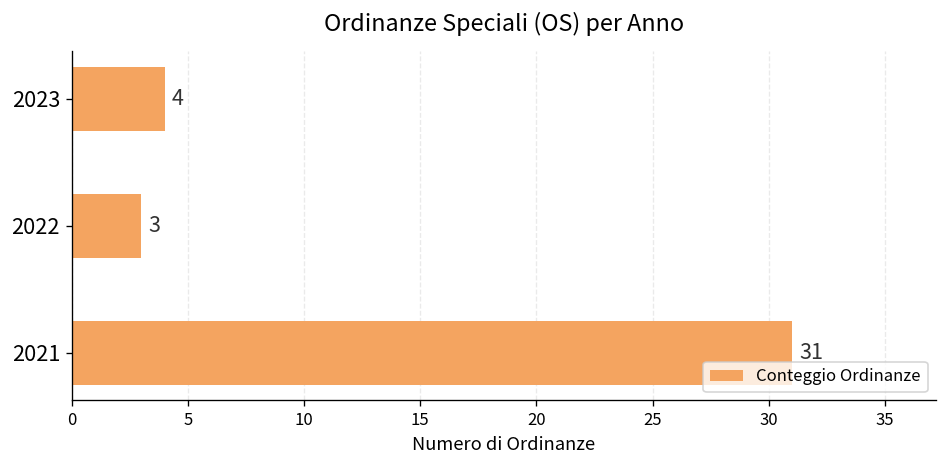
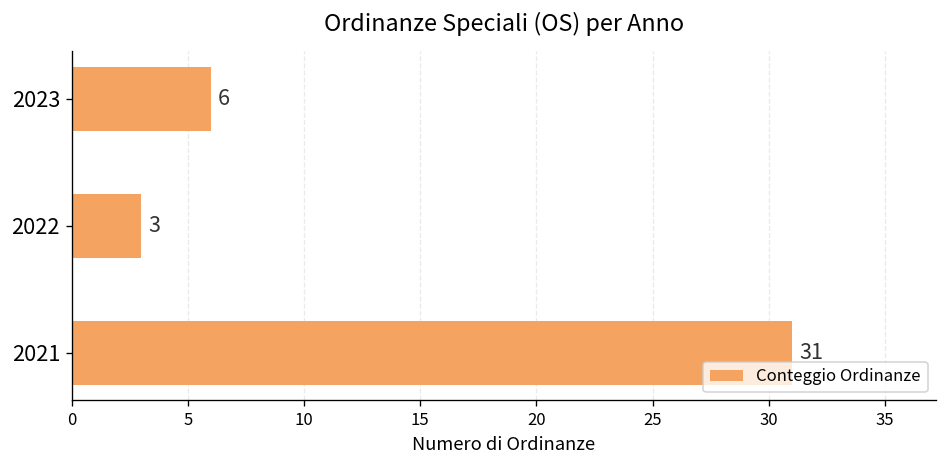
2023: 4 -> 6
